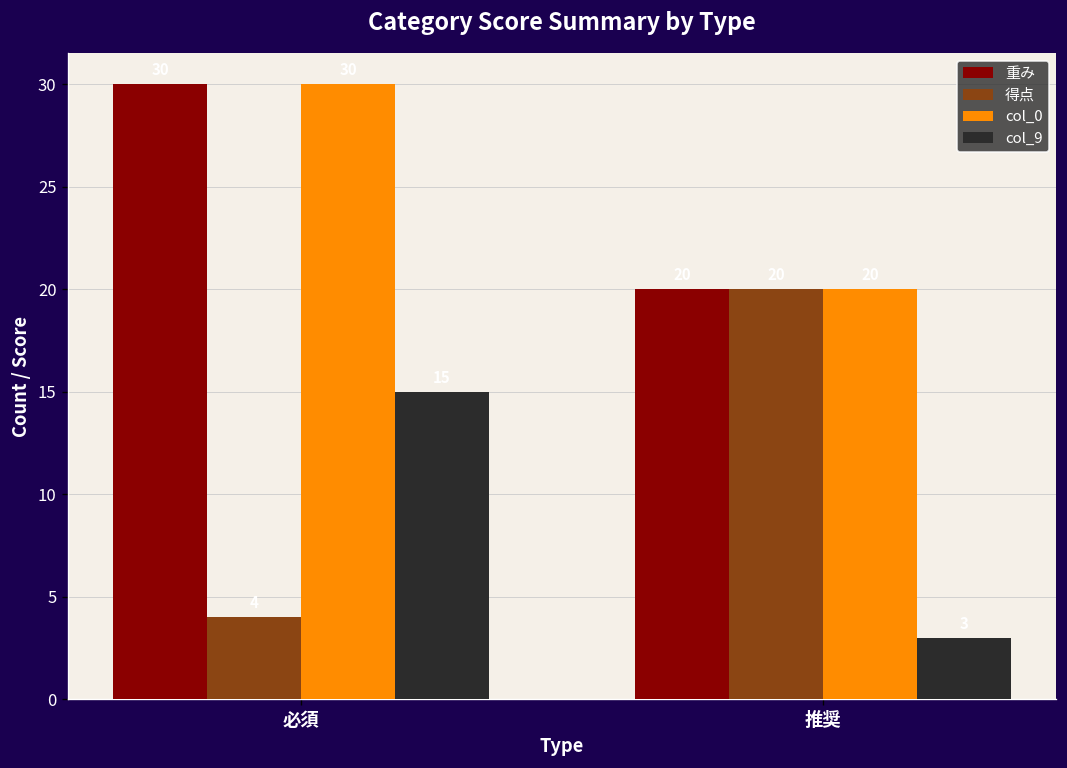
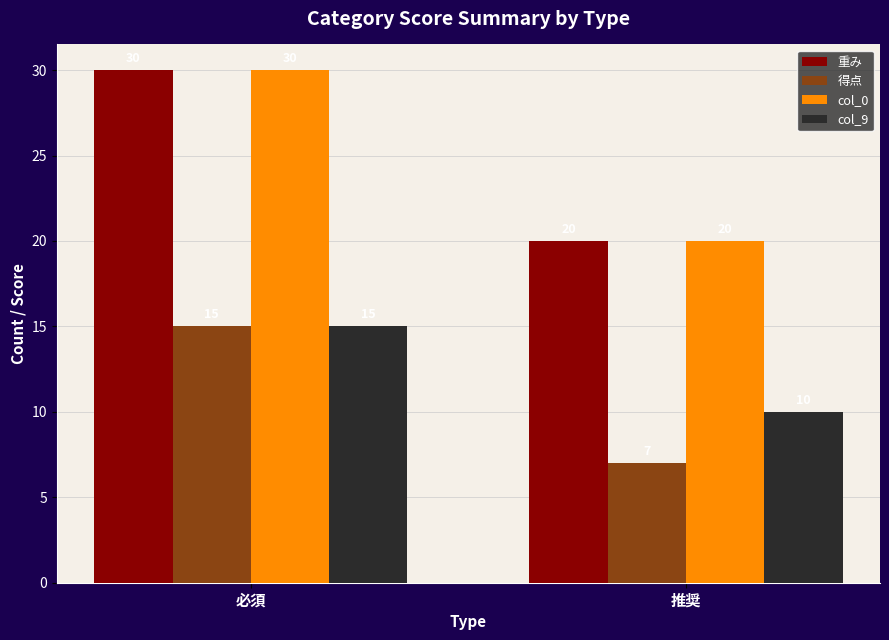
得点, 必須: 4 -> 15
得点, 推奨: 20 -> 7
col_9, 推奨: 3 -> 10
